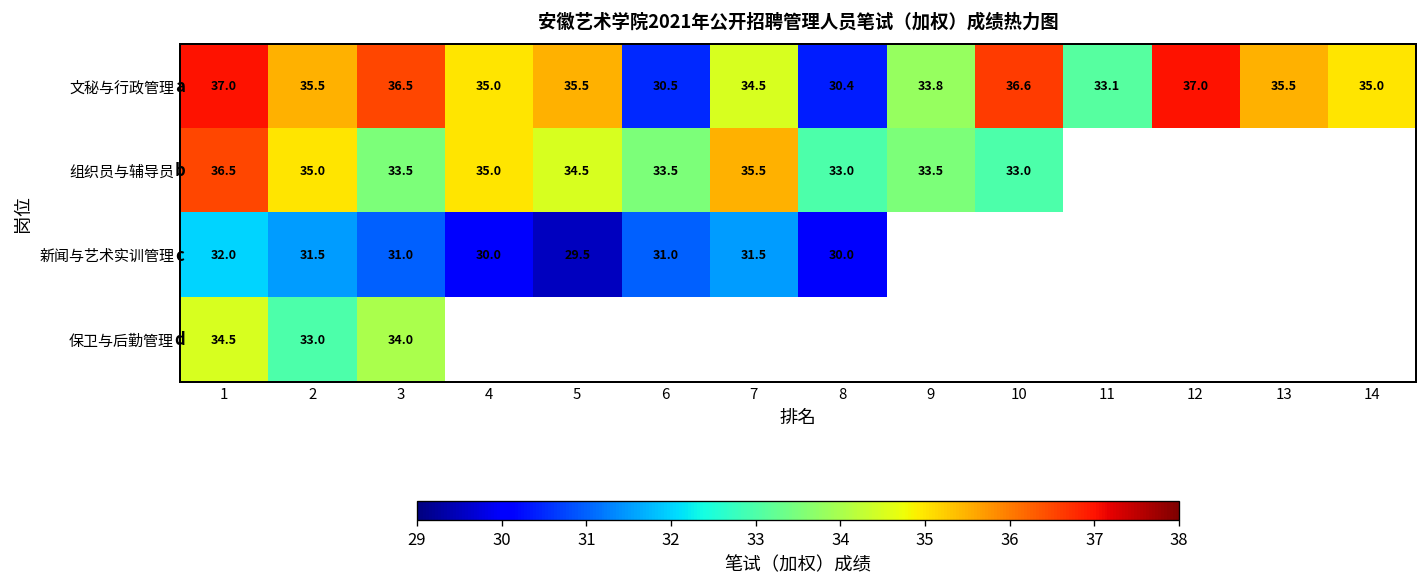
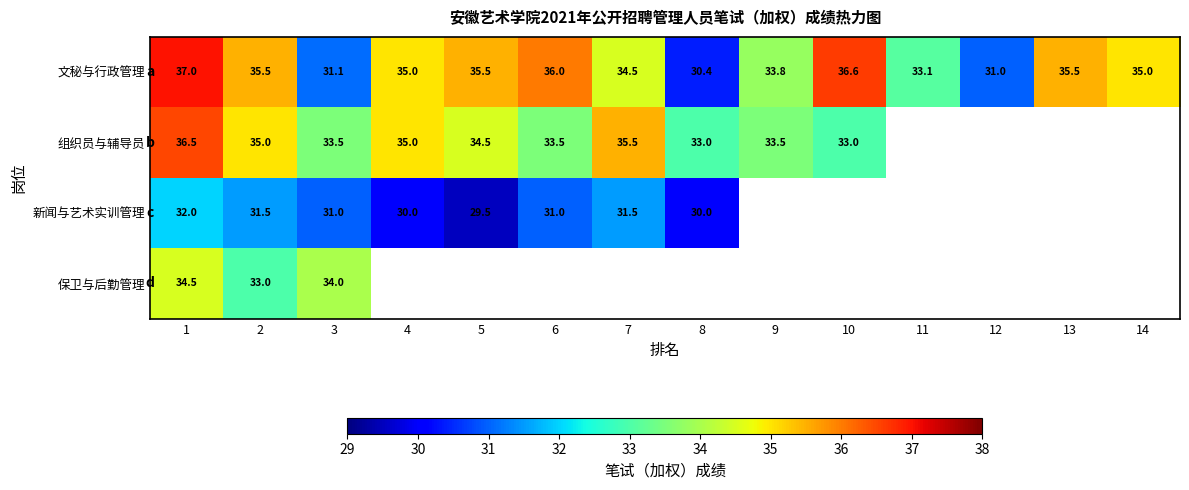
文秘与行政管理, 3: 36.5 -> 31.1
文秘与行政管理, 6: 30.5 -> 36.0
文秘与行政管理, 12: 37.0 -> 31.0
